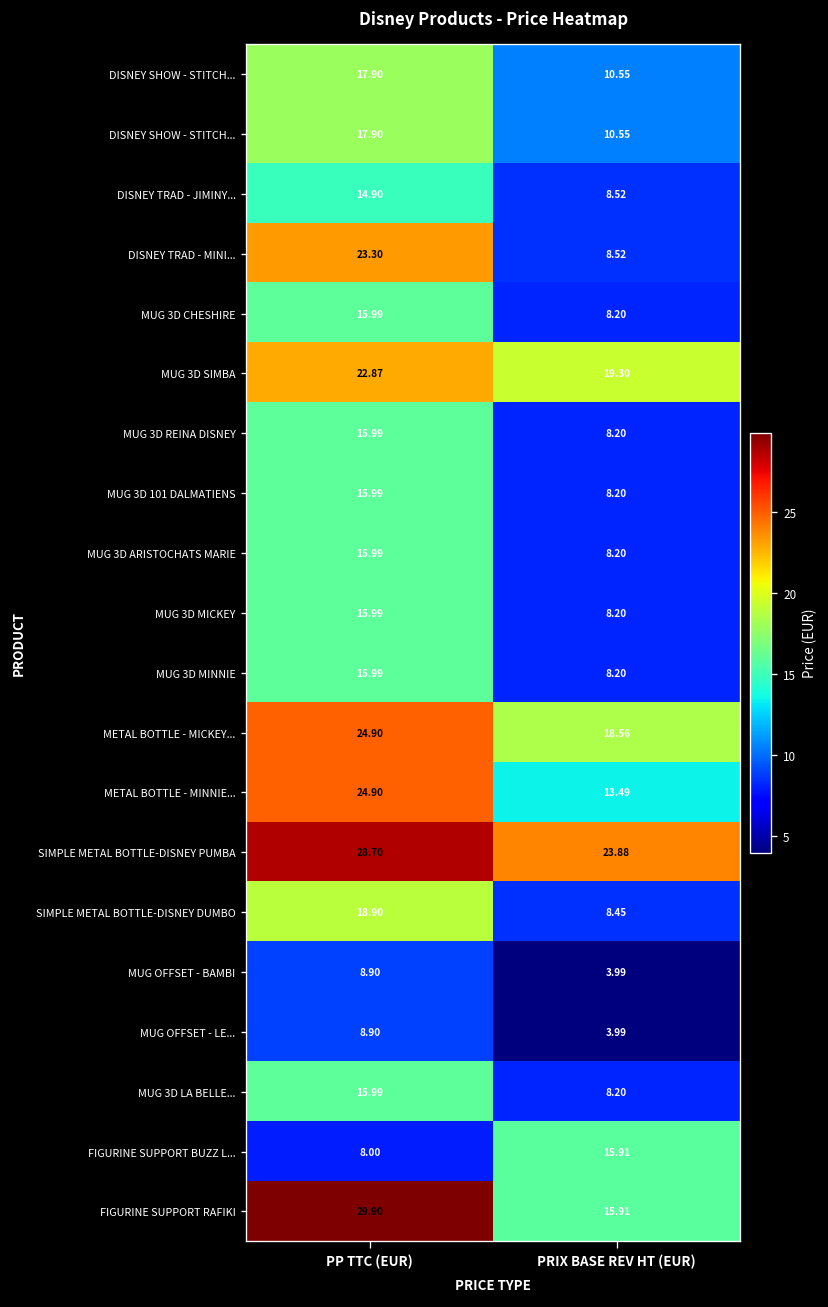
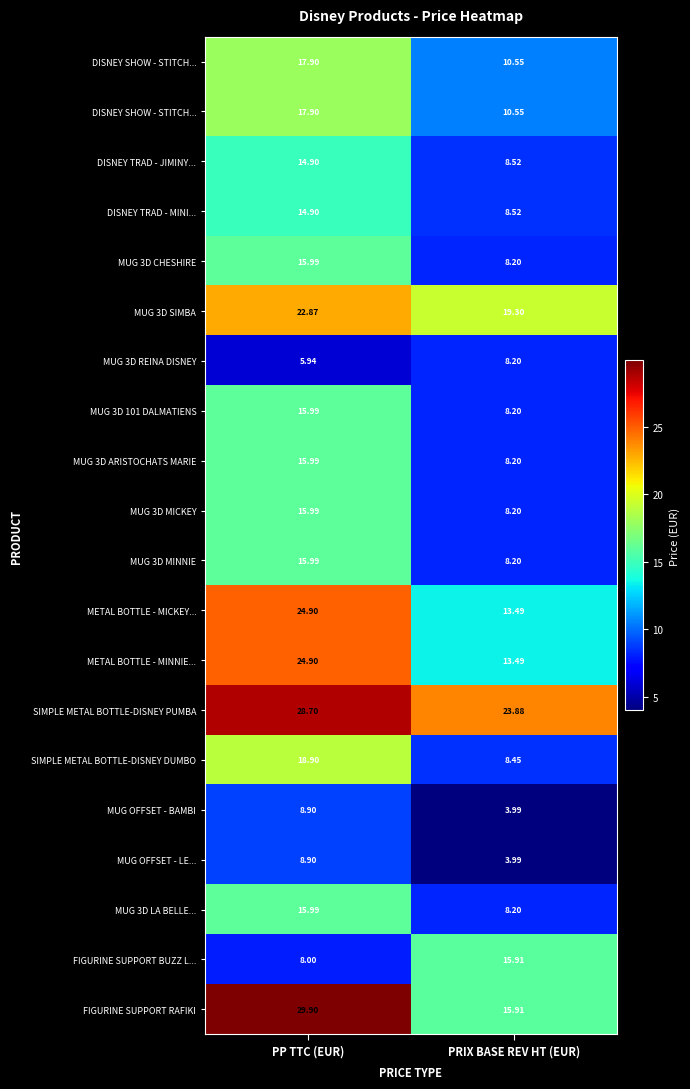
DISNEY TRAD - MINI..., PP TTC (EUR): 23.30 -> 14.90
MUG 3D REINA DISNEY, PP TTC (EUR): 15.99 -> 5.94
METAL BOTTLE - MICKEY..., PRIX BASE REV HT (EUR): 18.56 -> 13.49
